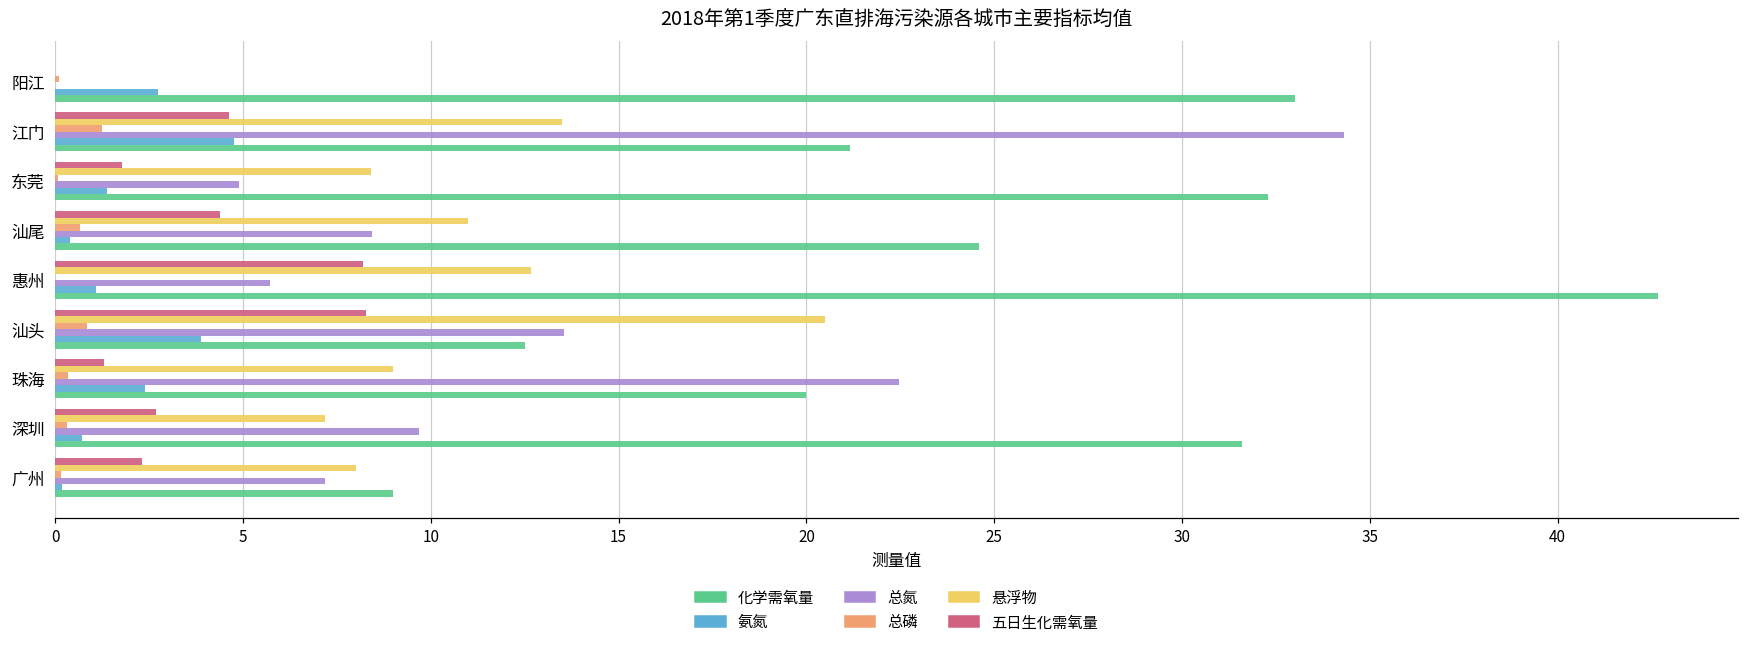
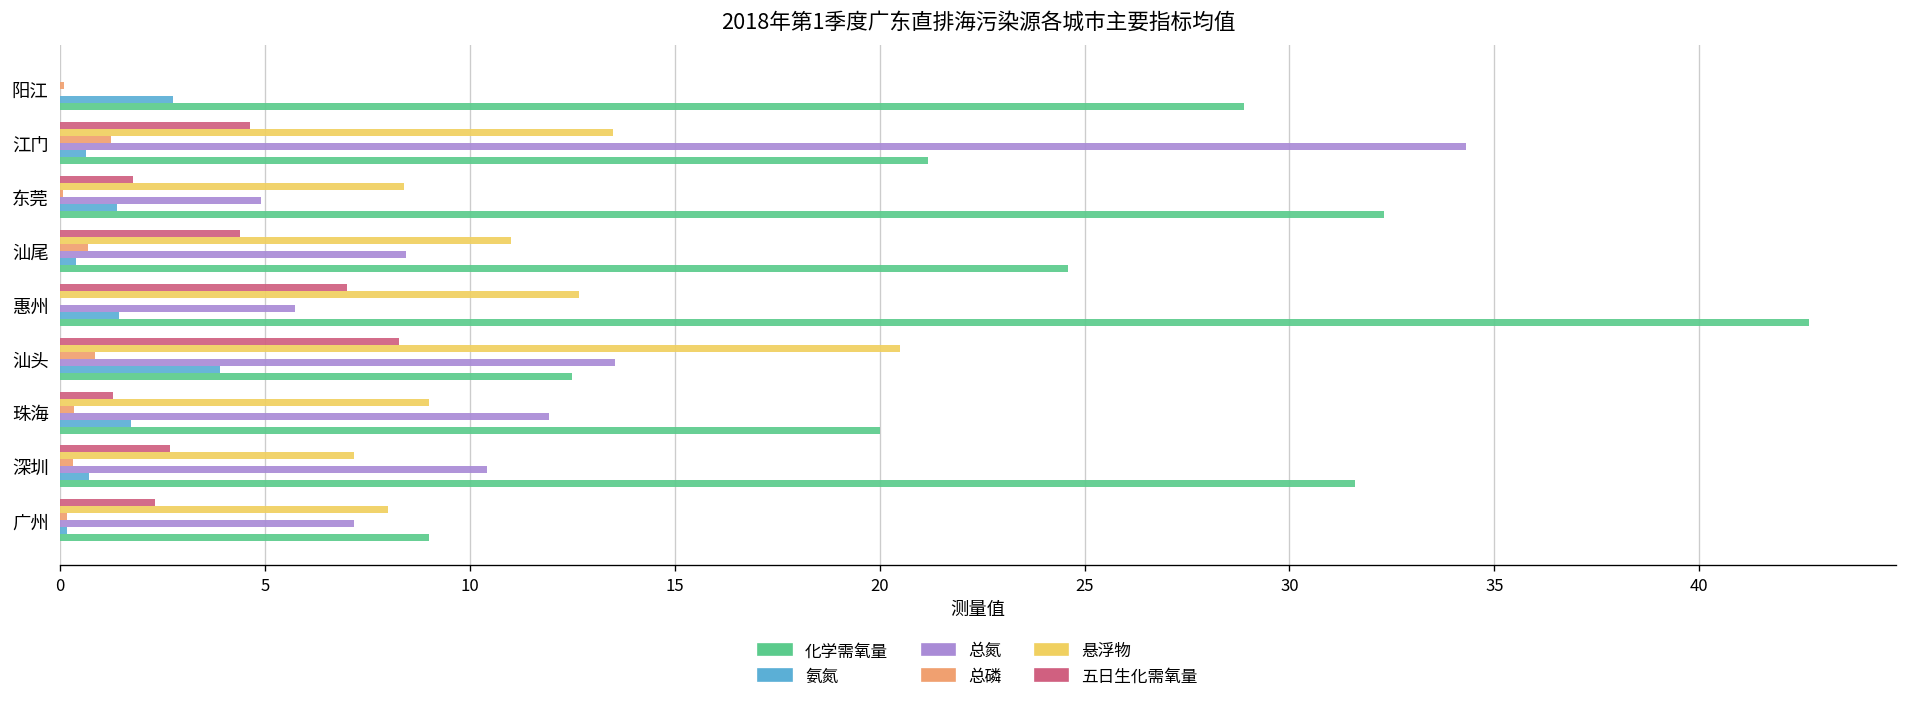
化学需氧量, 阳江: 33.0 -> 28.9
氨氮, 江门: 4.8 -> 0.6
五日生化需氧量, 惠州: 8.2 -> 7.0
氨氮, 惠州: 1.1 -> 1.4
总氮, 珠海: 22.5 -> 11.9
氨氮, 珠海: 2.4 -> 1.7
总氮, 深圳: 9.7 -> 10.4
